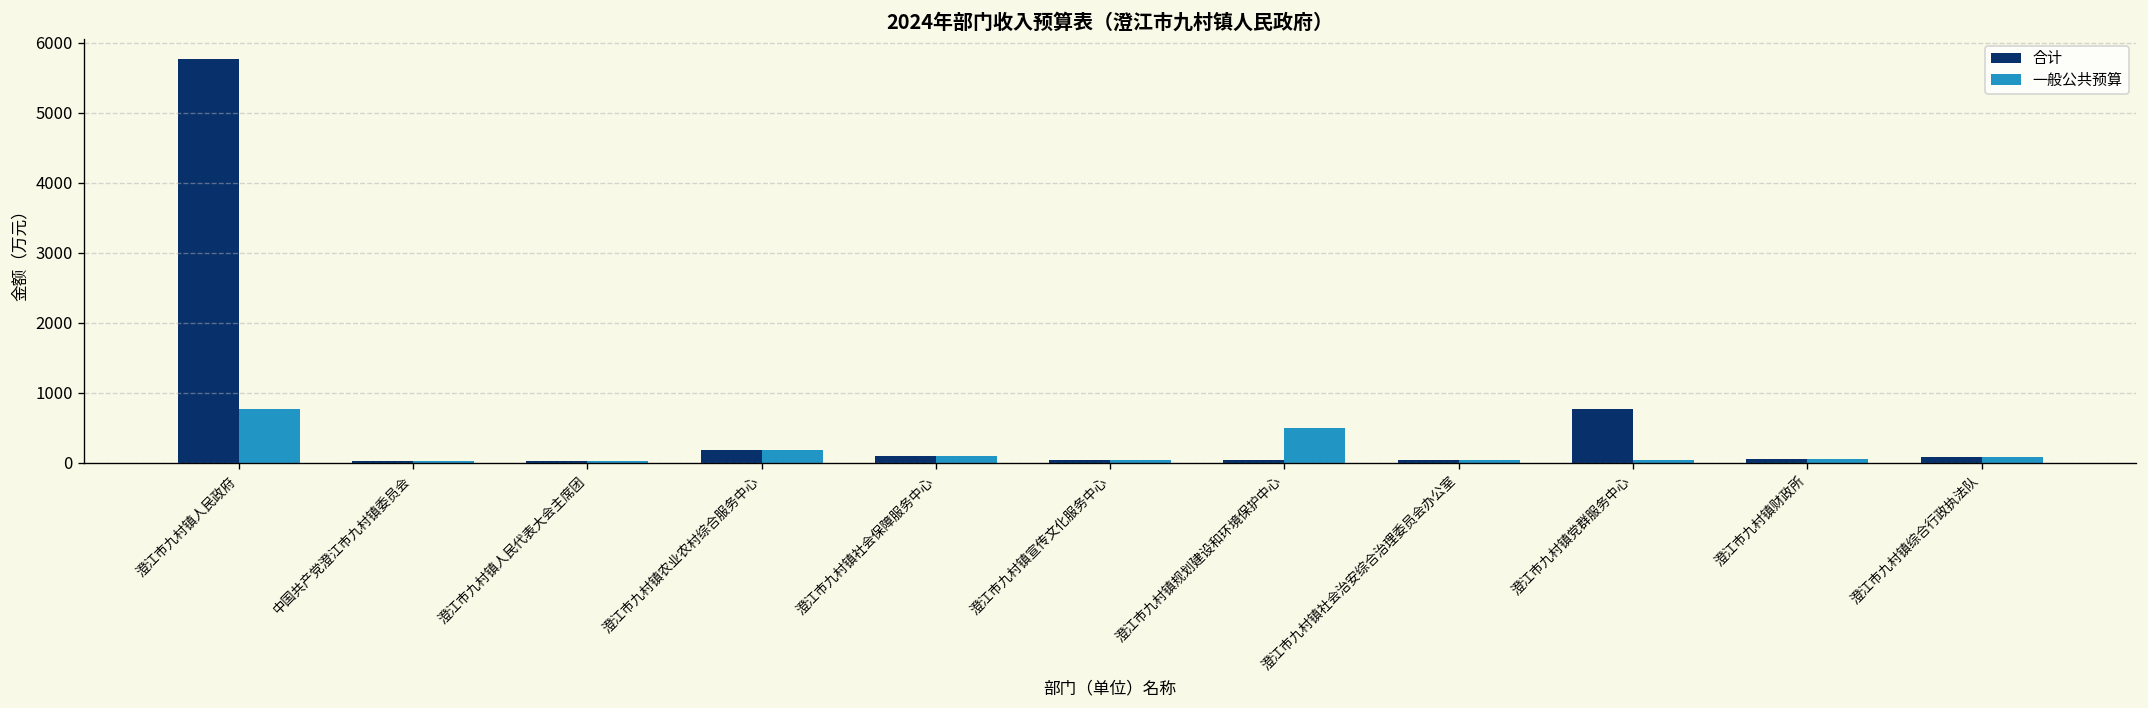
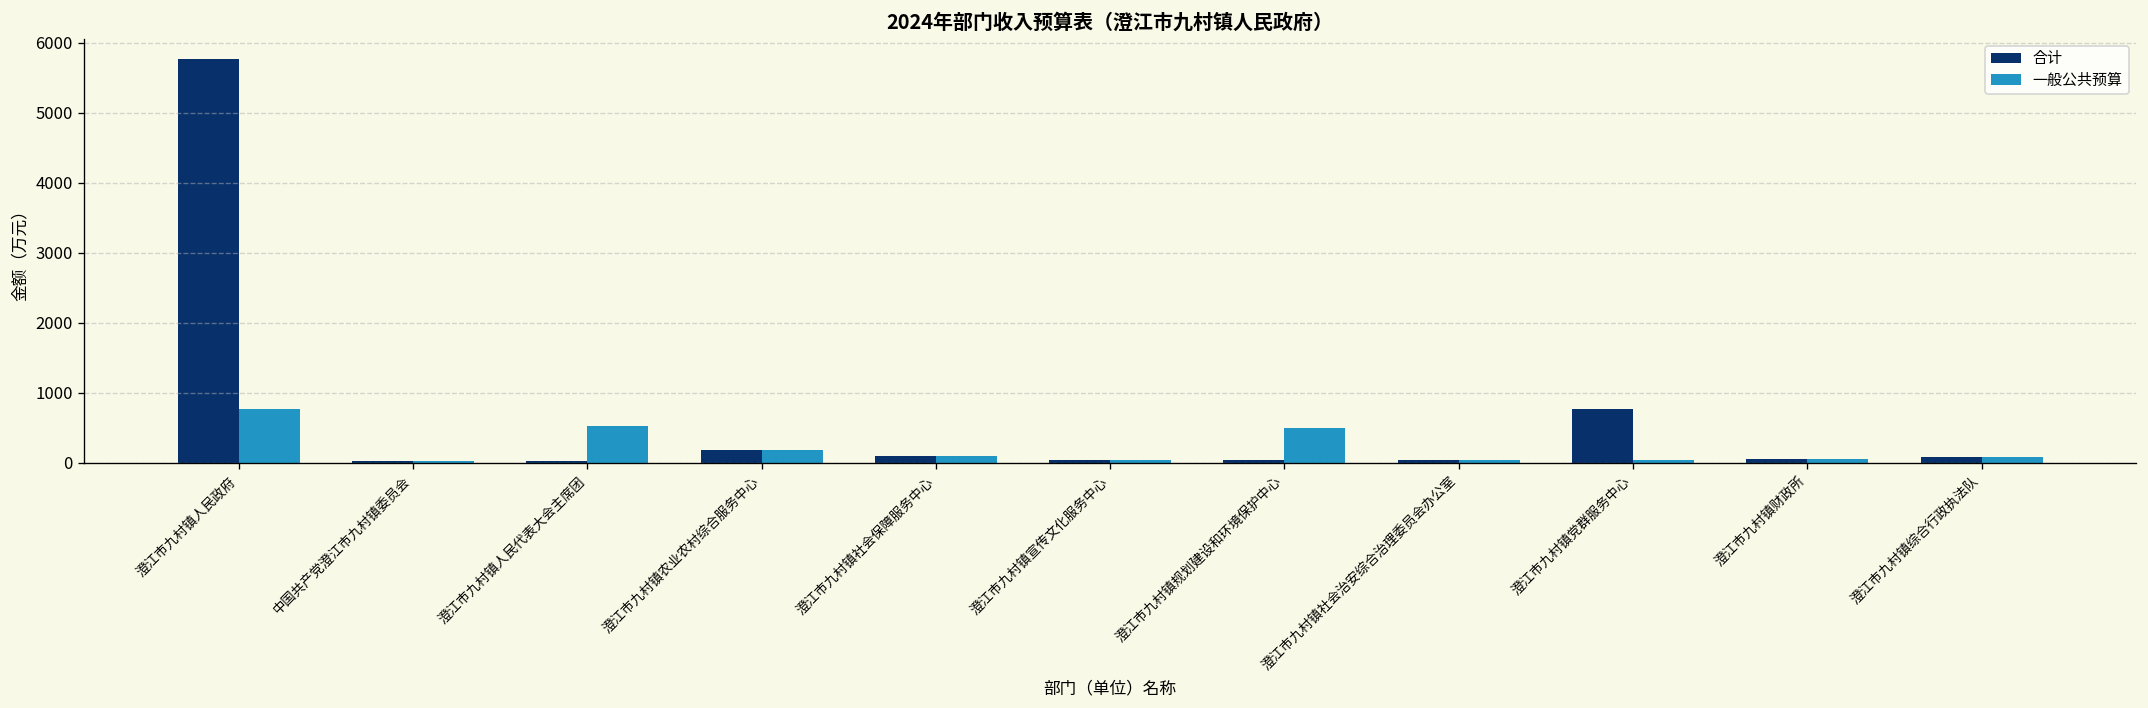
一般公共预算, 澄江市九村镇人民代表大会主席团: 0 -> 500
